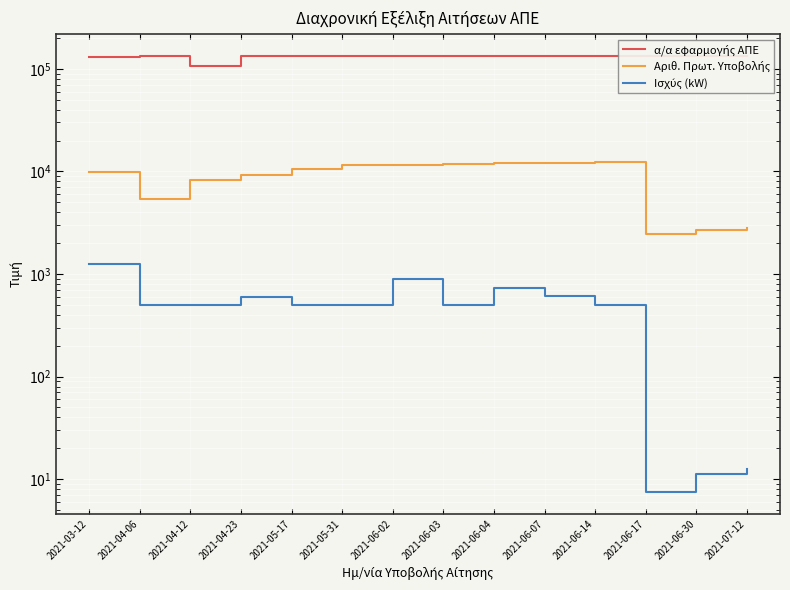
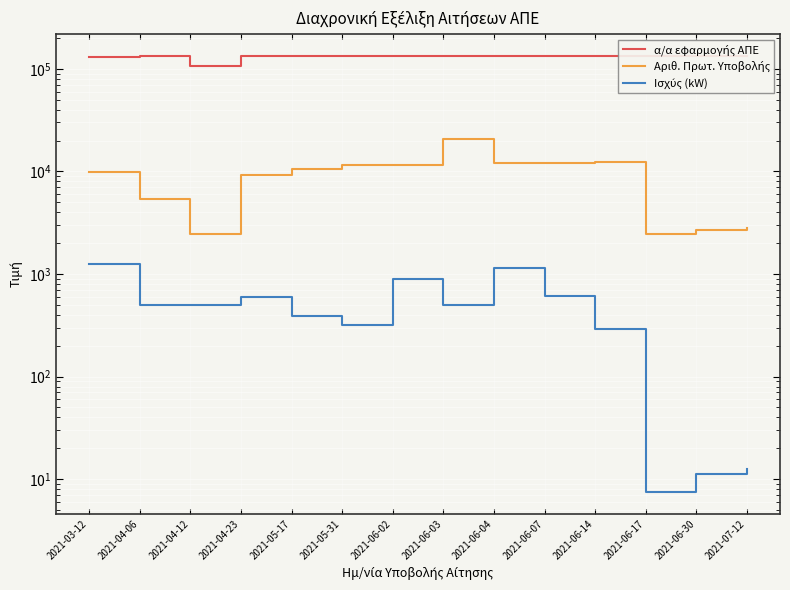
Αριθ. Πρωτ. Υποβολής, 2021-04-12: 8000 -> 2400
Ισχύς (kW), 2021-05-17: 500 -> 390
Ισχύς (kW), 2021-05-31: 500 -> 320
Αριθ. Πρωτ. Υποβολής, 2021-06-03: 12000 -> 20000
Ισχύς (kW), 2021-06-04: 700 -> 1200
Ισχύς (kW), 2021-06-14: 500 -> 290
